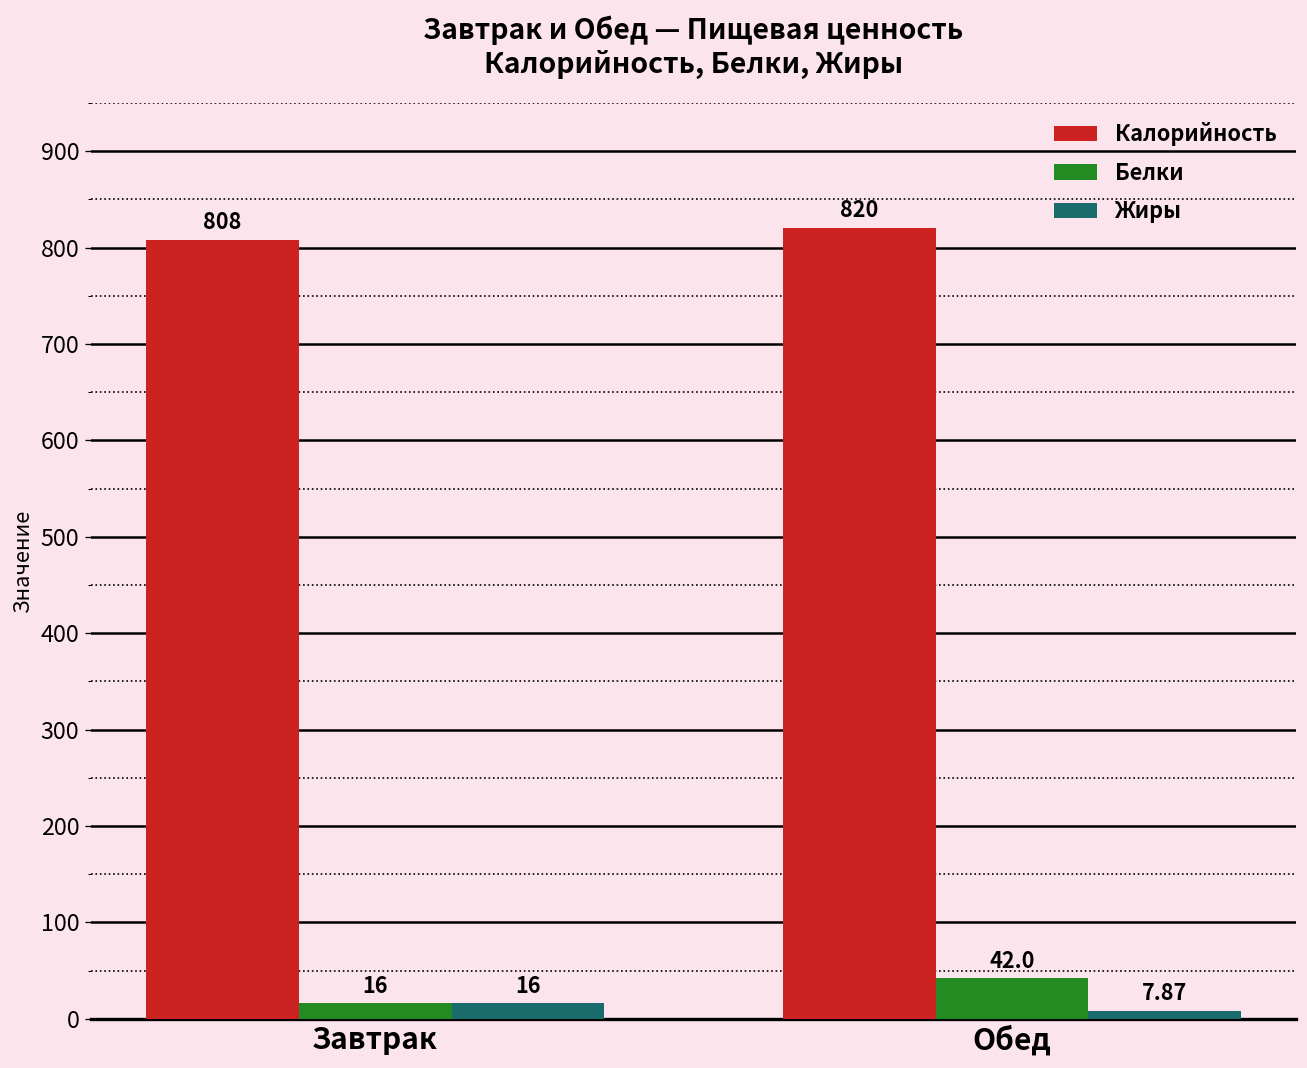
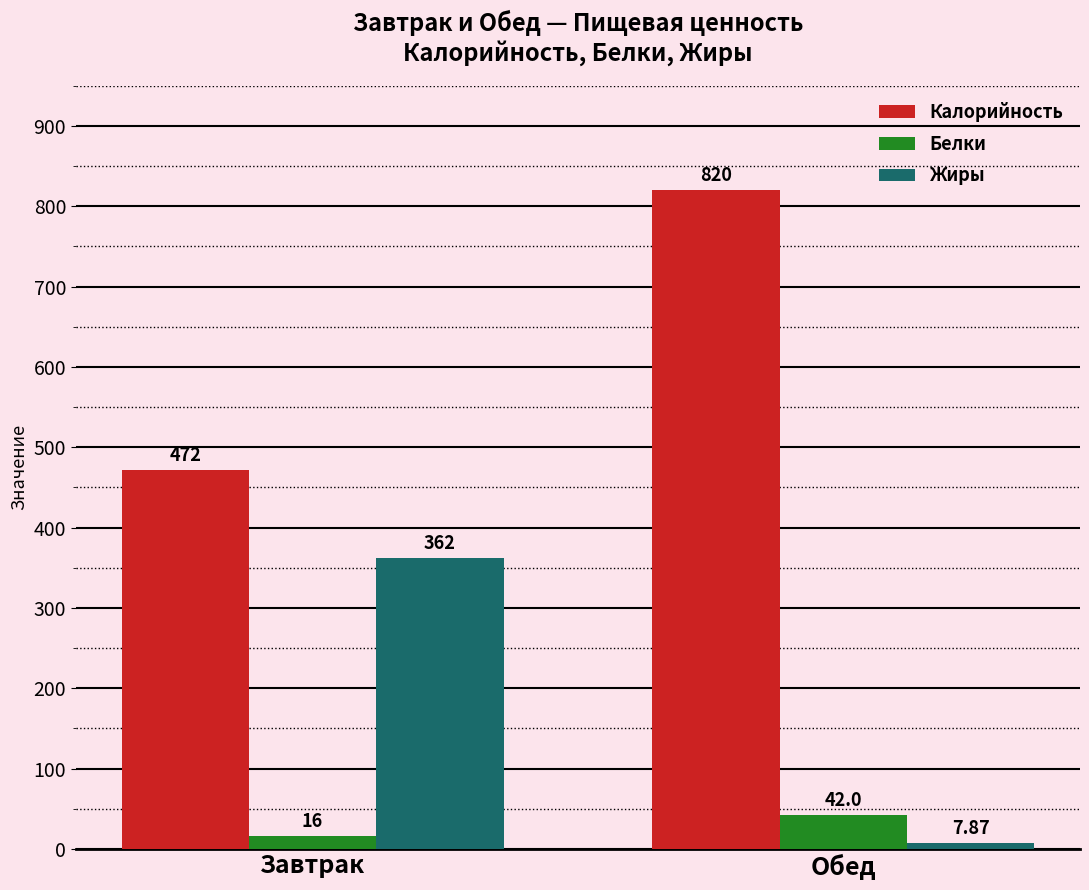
Калорийность, Завтрак: 808 -> 472
Жиры, Завтрак: 16 -> 362
